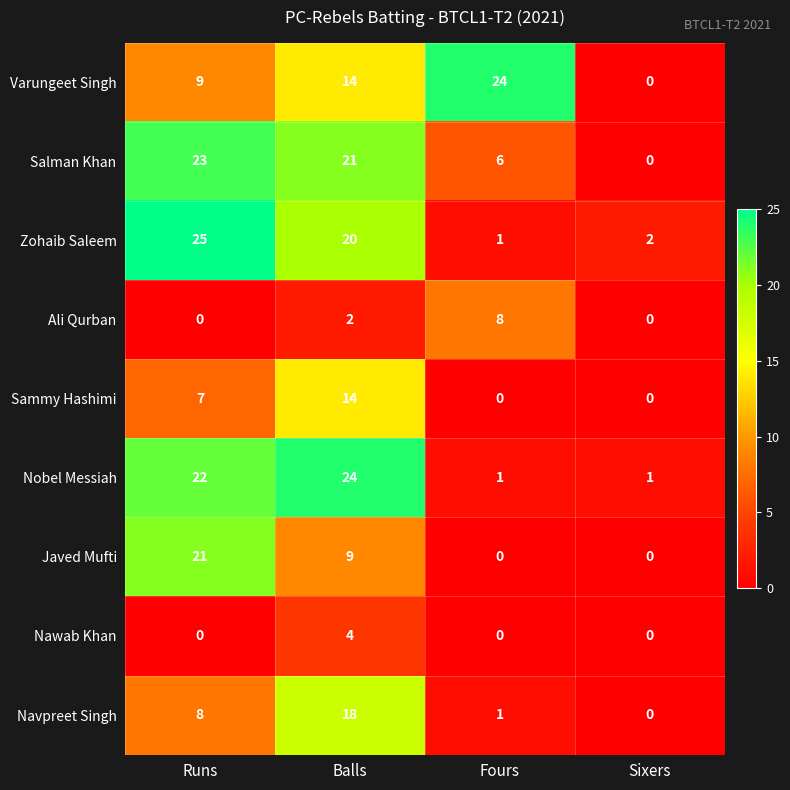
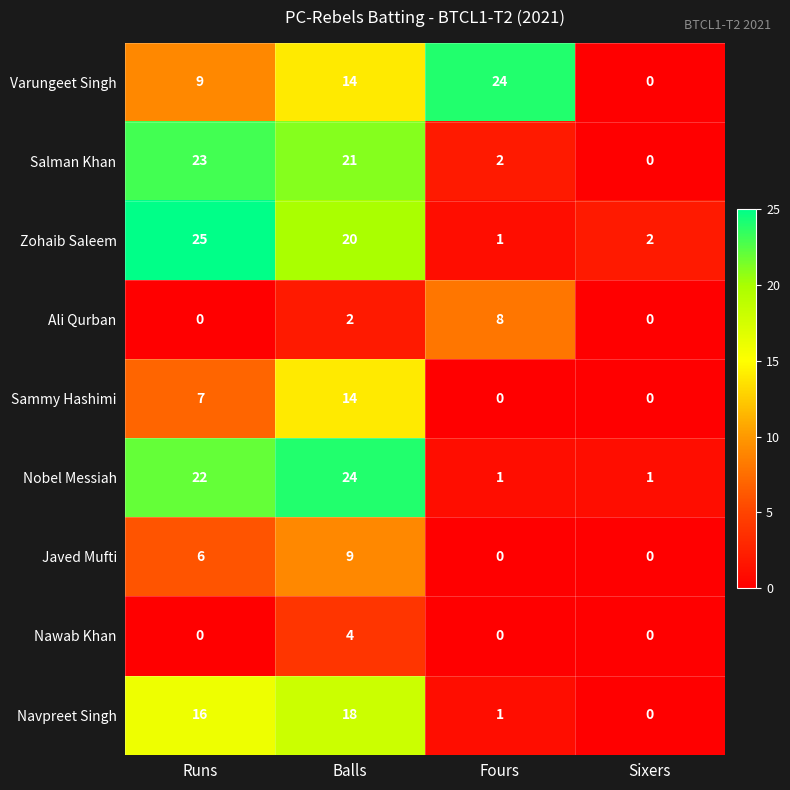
Salman Khan, Fours: 6 -> 2
Javed Mufti, Runs: 21 -> 6
Navpreet Singh, Runs: 8 -> 16
